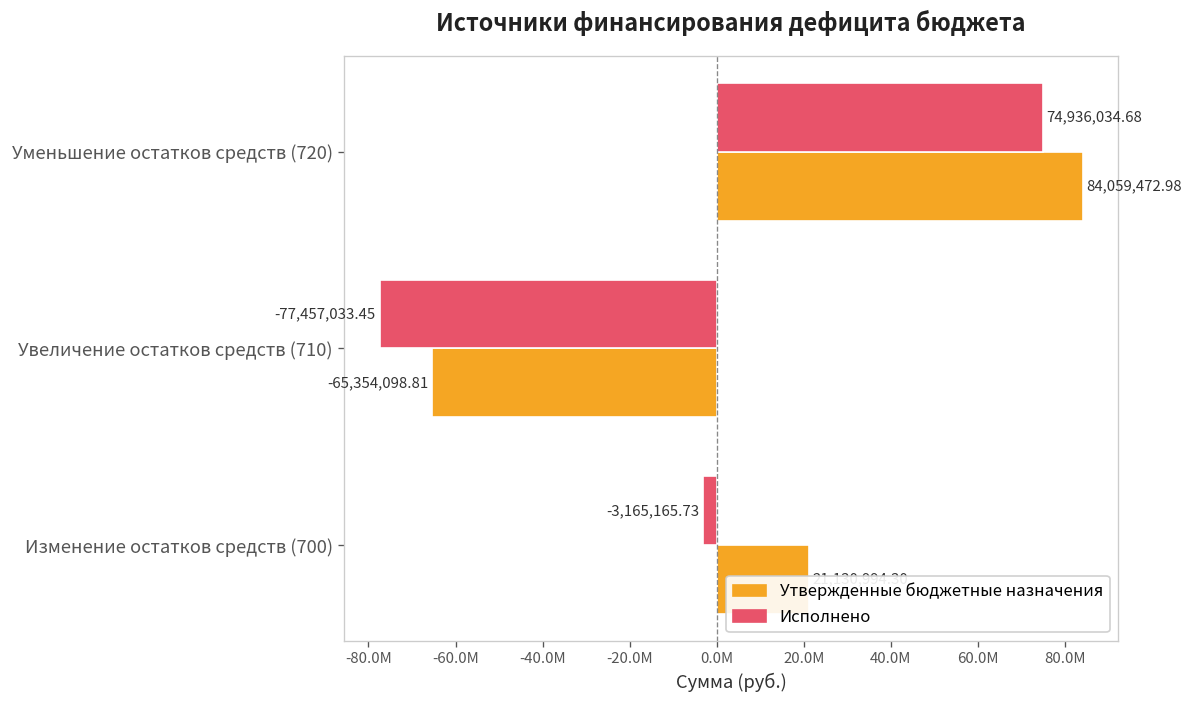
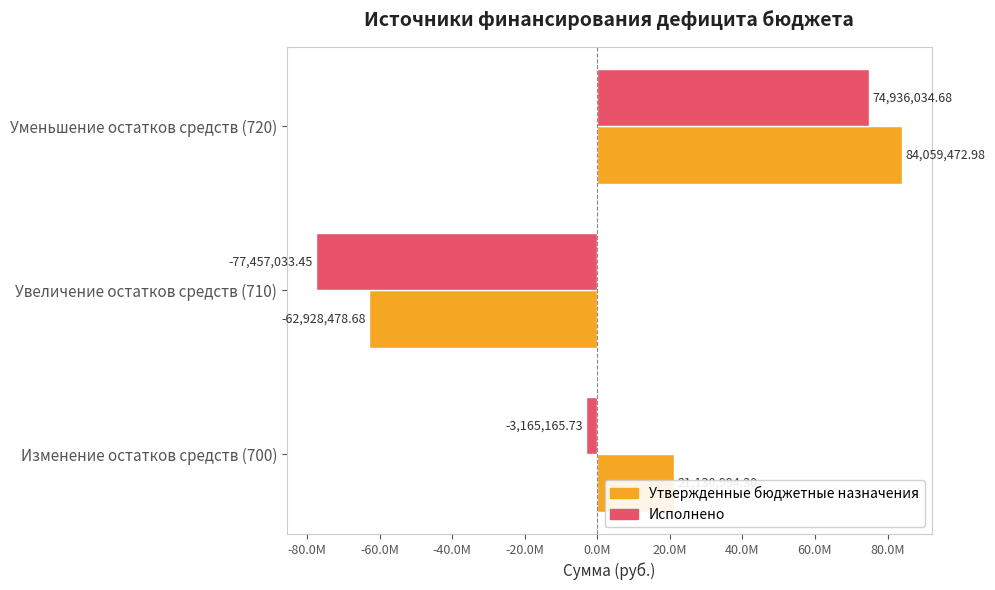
Утвержденные бюджетные назначения, Увеличение остатков средств (710): -65,354,098.81 -> -62,928,478.68
